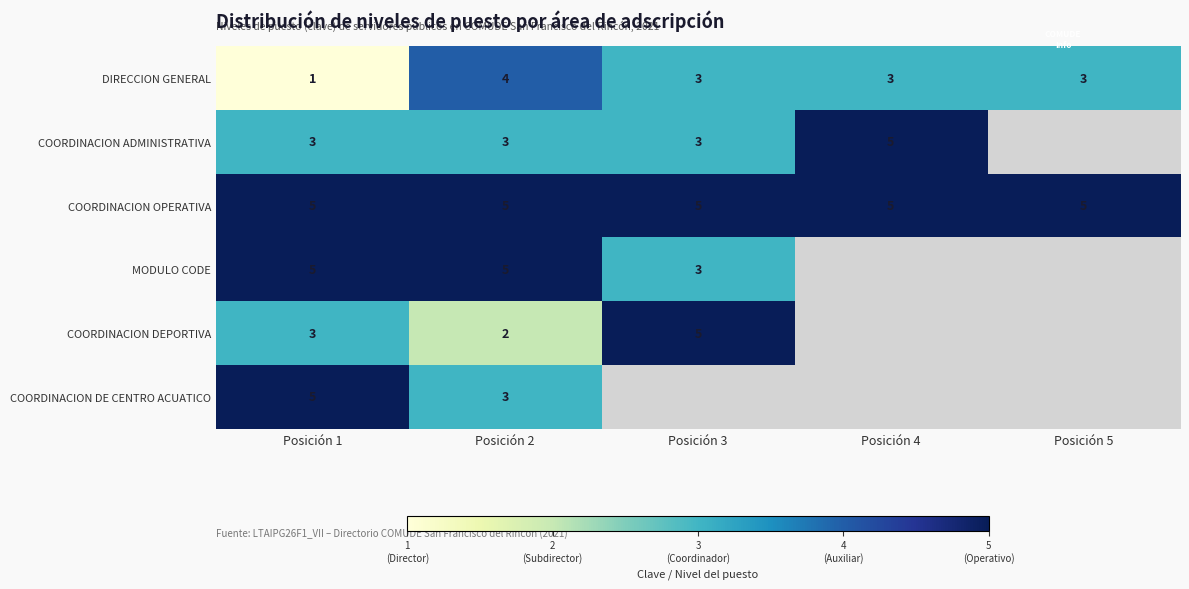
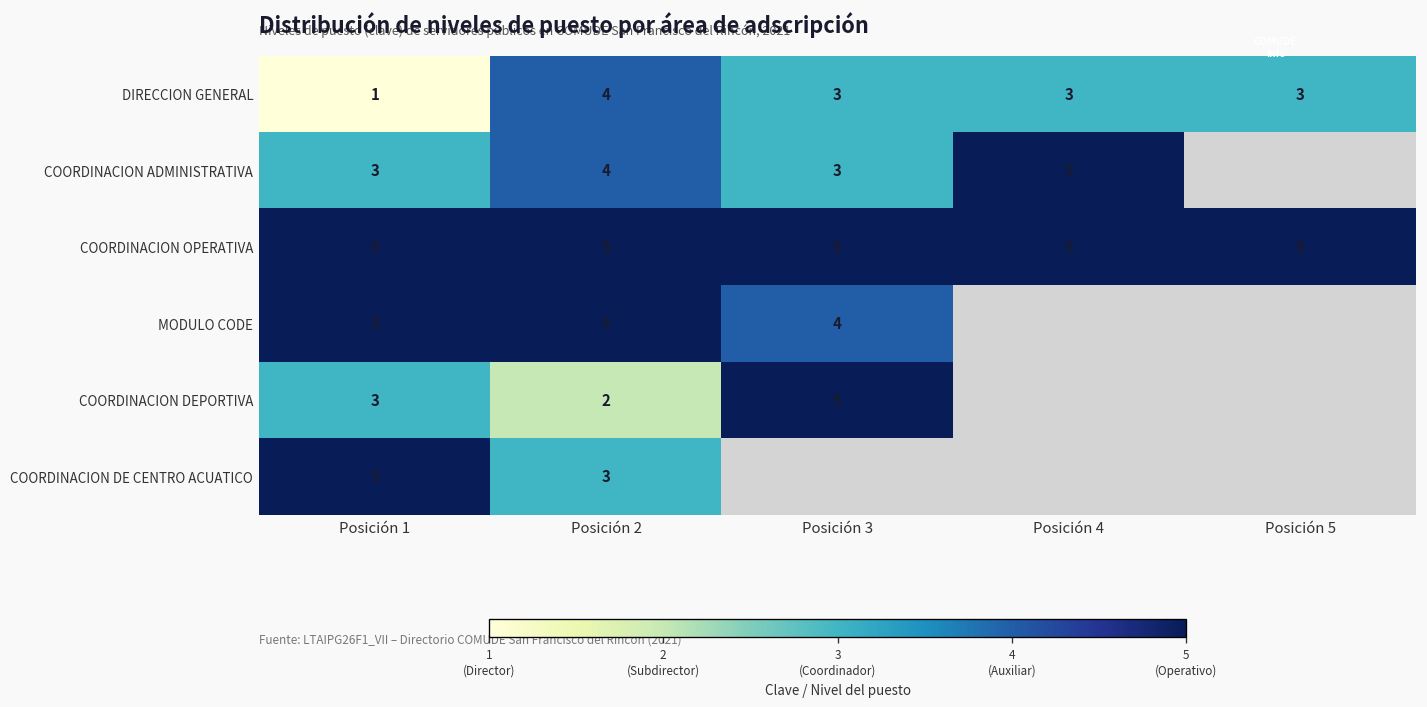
COORDINACION ADMINISTRATIVA, Posición 2: 3 -> 4
MODULO CODE, Posición 3: 3 -> 4
